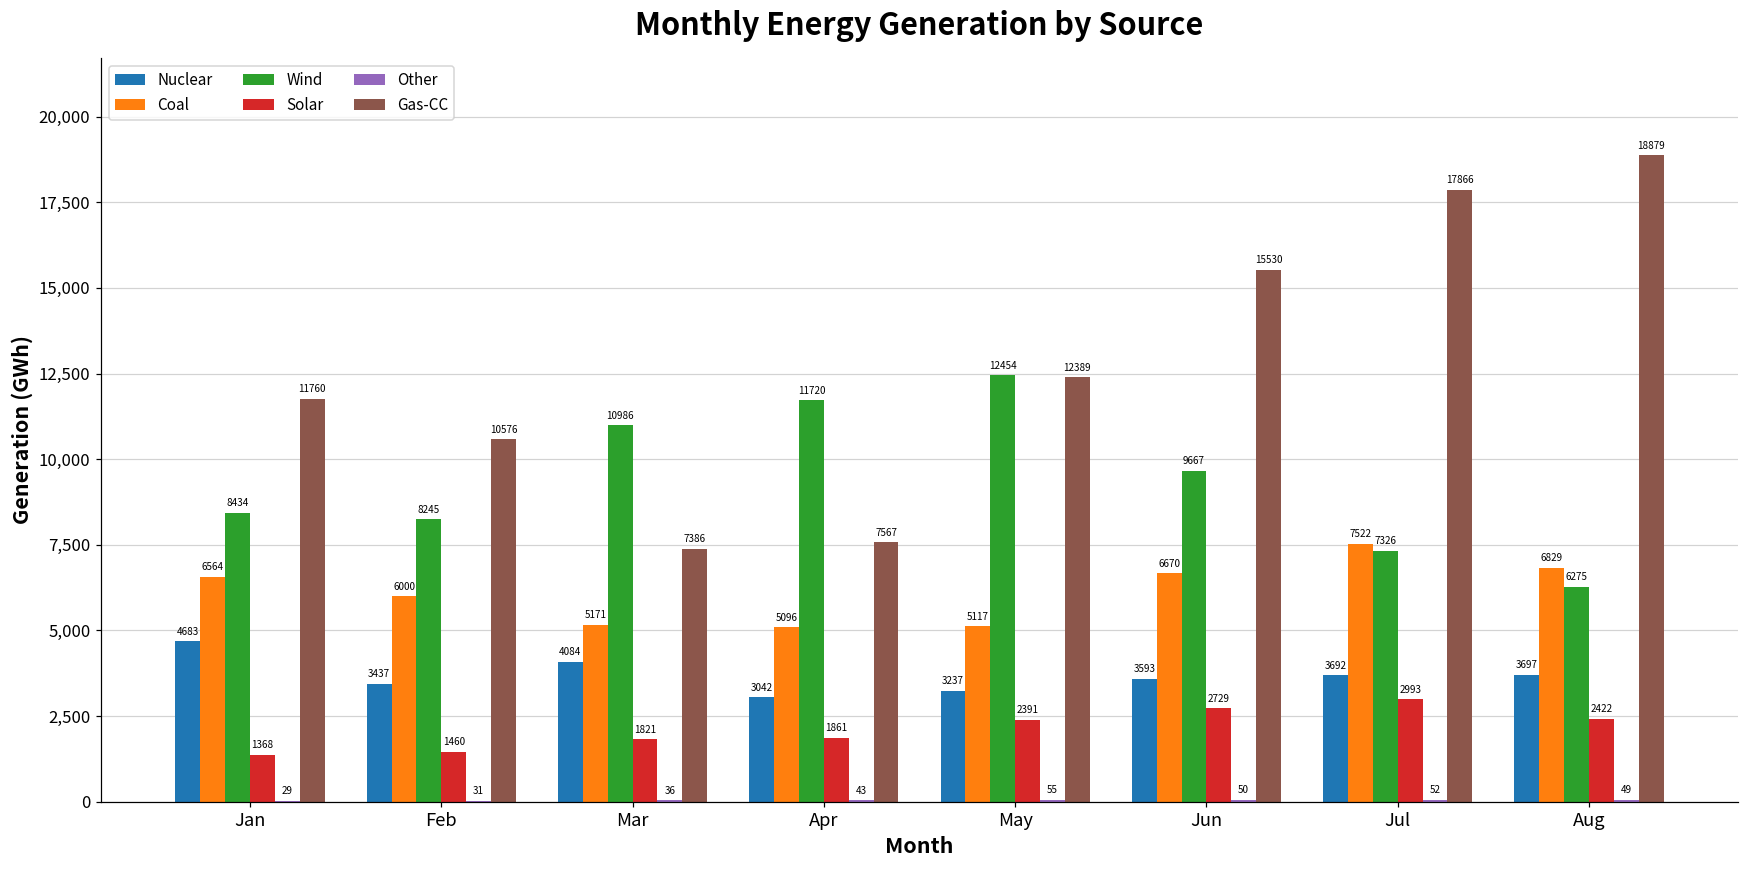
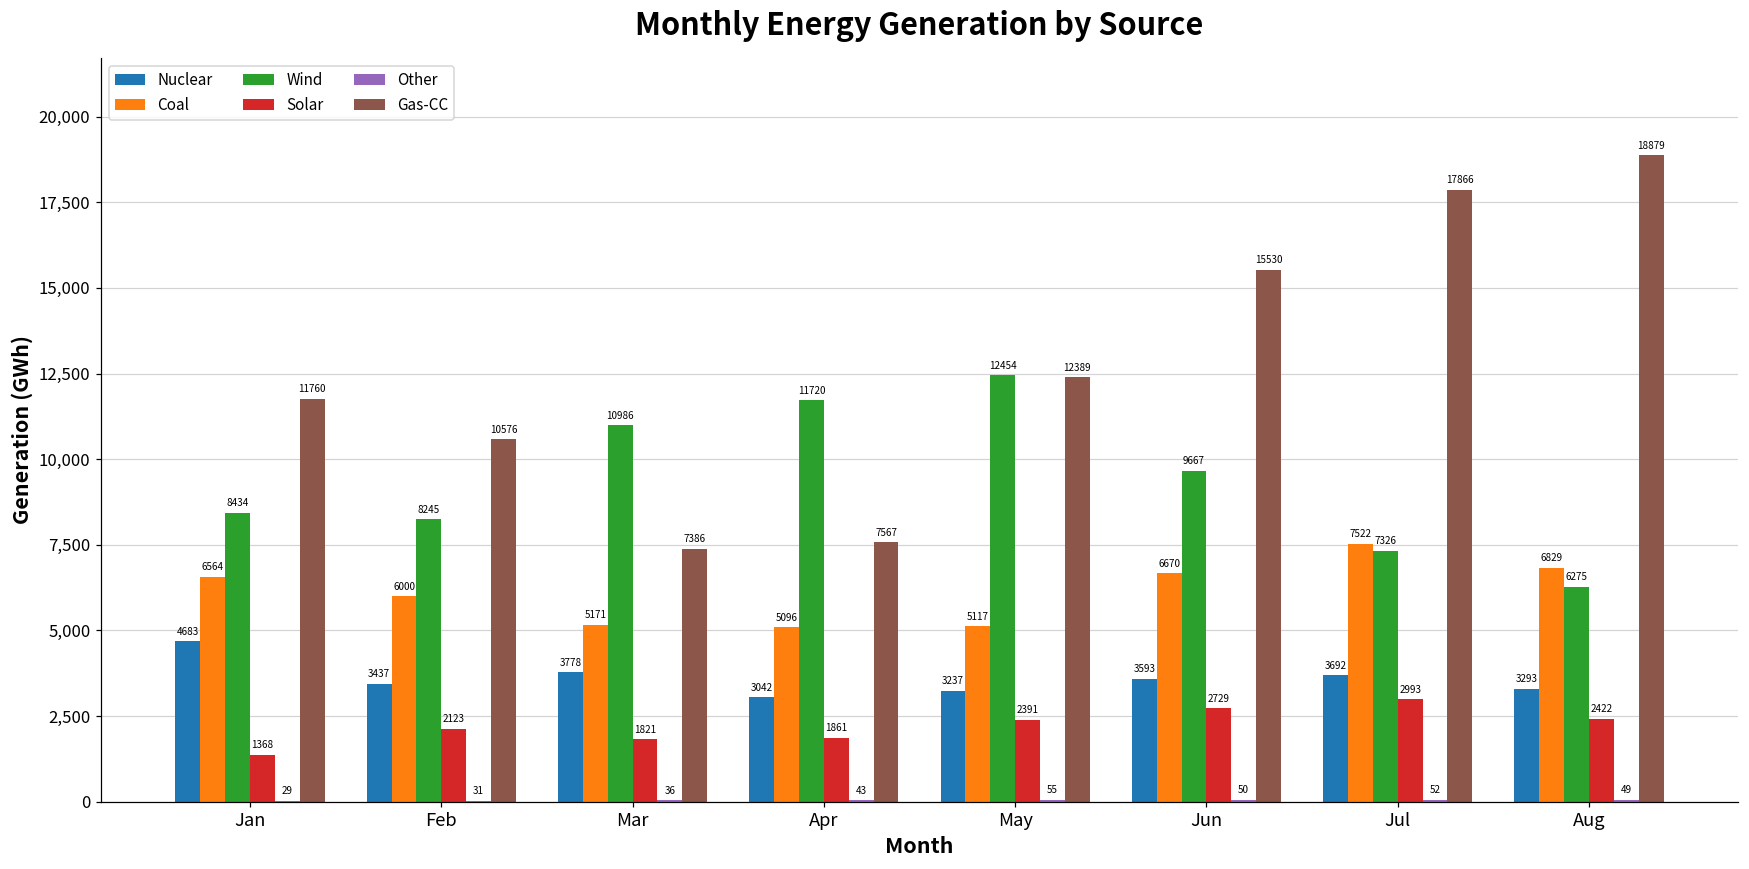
Solar, Feb: 1460 -> 2123
Nuclear, Mar: 4084 -> 3778
Nuclear, Aug: 3697 -> 3293
